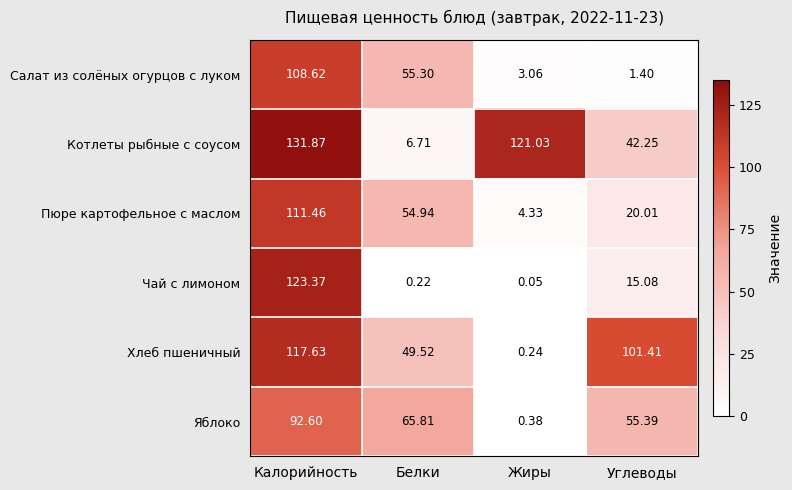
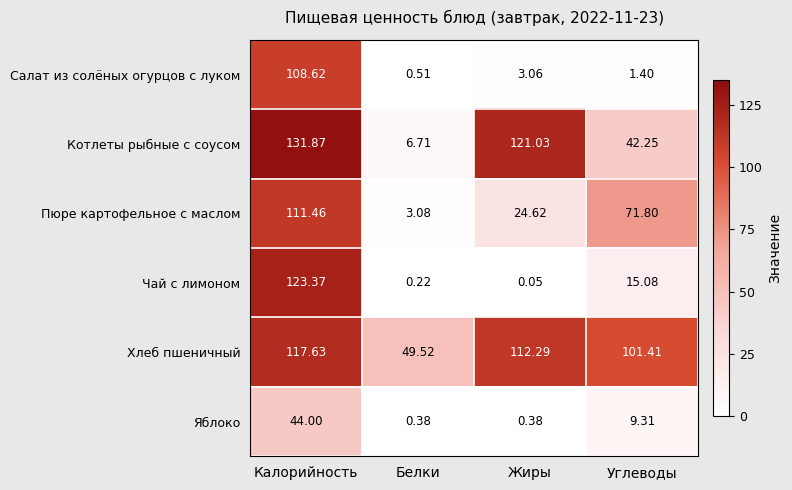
Салат из солёных огурцов с луком, Белки: 55.30 -> 0.51
Пюре картофельное с маслом, Белки: 54.94 -> 3.08
Пюре картофельное с маслом, Жиры: 4.33 -> 24.62
Пюре картофельное с маслом, Углеводы: 20.01 -> 71.80
Хлеб пшеничный, Жиры: 0.24 -> 112.29
Яблоко, Калорийность: 92.60 -> 44.00
Яблоко, Белки: 65.81 -> 0.38
Яблоко, Углеводы: 55.39 -> 9.31
